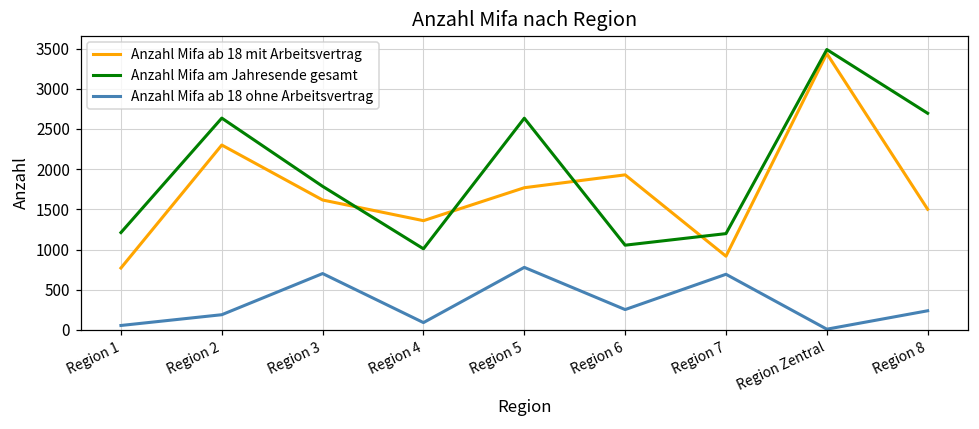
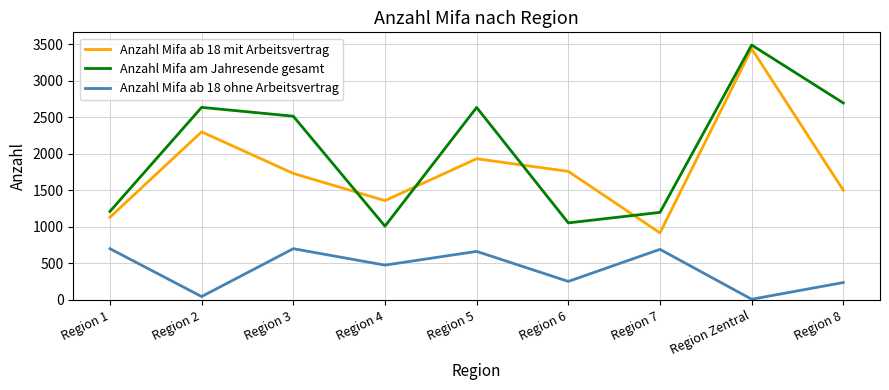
Anzahl Mifa ab 18 mit Arbeitsvertrag, Region 1: 800 -> 1100
Anzahl Mifa ab 18 ohne Arbeitsvertrag, Region 1: 100 -> 700
Anzahl Mifa ab 18 ohne Arbeitsvertrag, Region 2: 200 -> 0
Anzahl Mifa ab 18 mit Arbeitsvertrag, Region 3: 1600 -> 1700
Anzahl Mifa am Jahresende gesamt, Region 3: 1800 -> 2500
Anzahl Mifa ab 18 ohne Arbeitsvertrag, Region 4: 100 -> 500
Anzahl Mifa ab 18 mit Arbeitsvertrag, Region 5: 1800 -> 1900
Anzahl Mifa ab 18 ohne Arbeitsvertrag, Region 5: 800 -> 700
Anzahl Mifa ab 18 mit Arbeitsvertrag, Region 6: 1900 -> 1800
